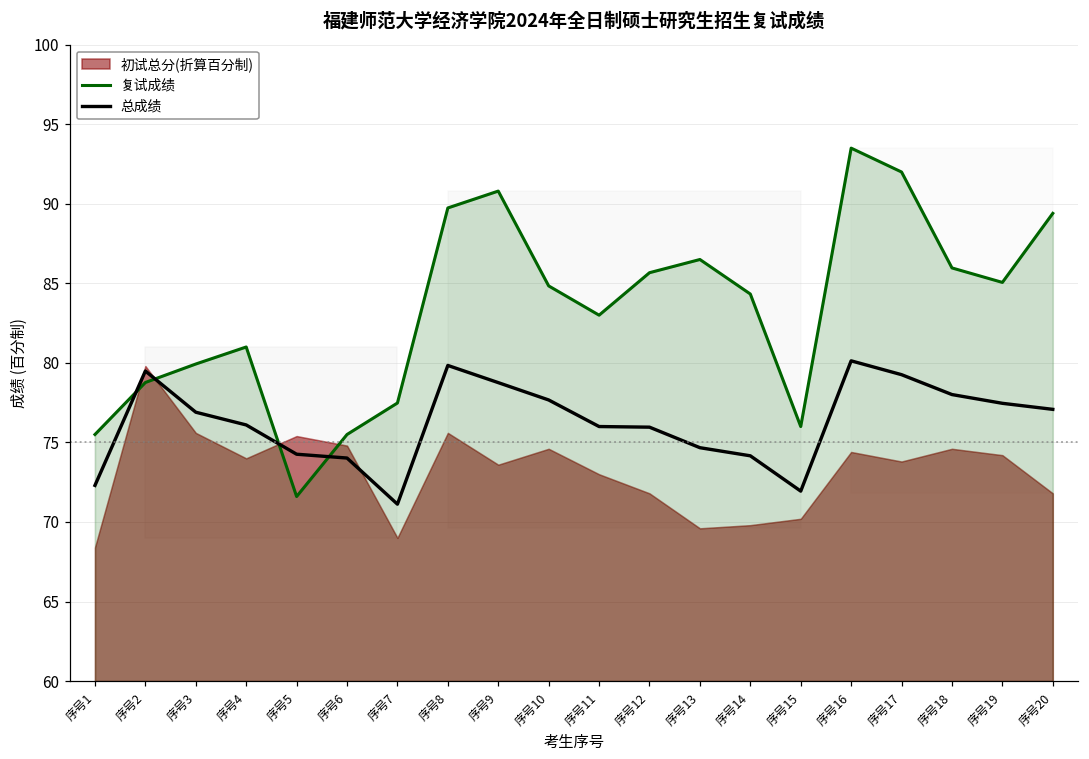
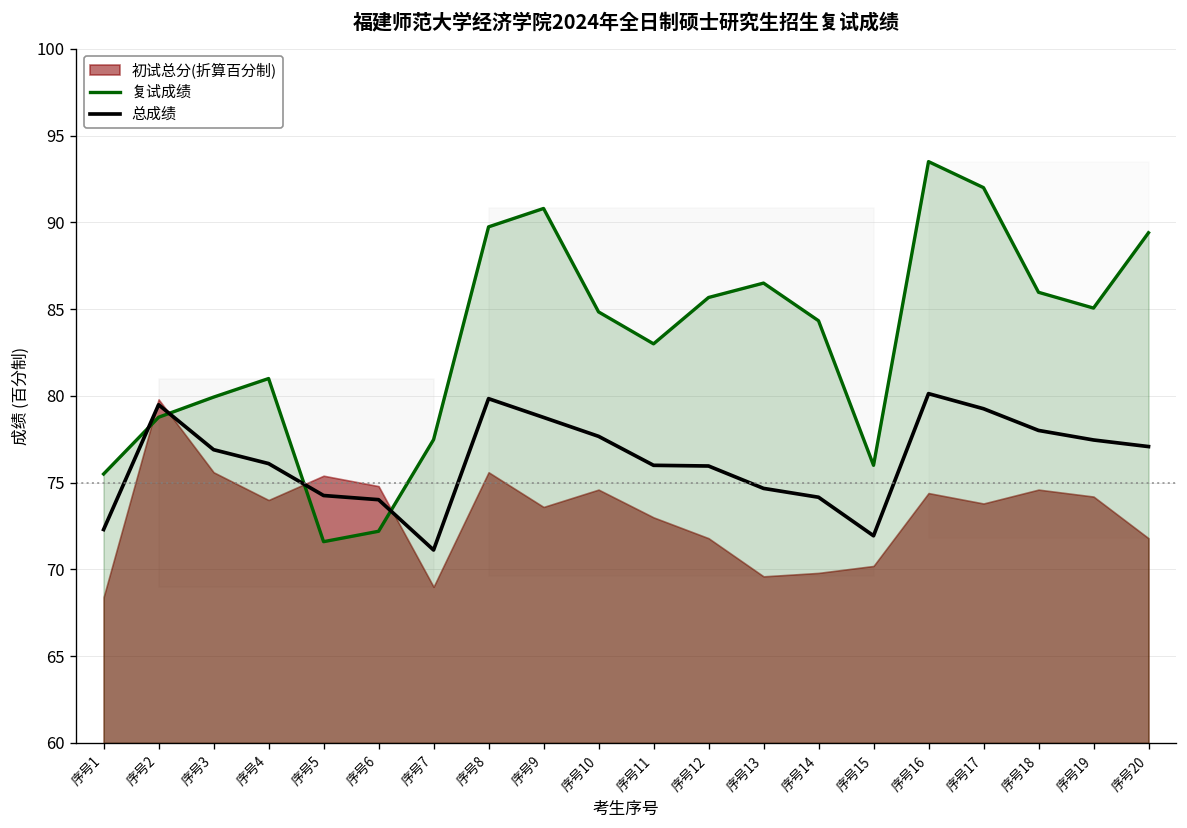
复试成绩, 序号6: 75.5 -> 72.2
